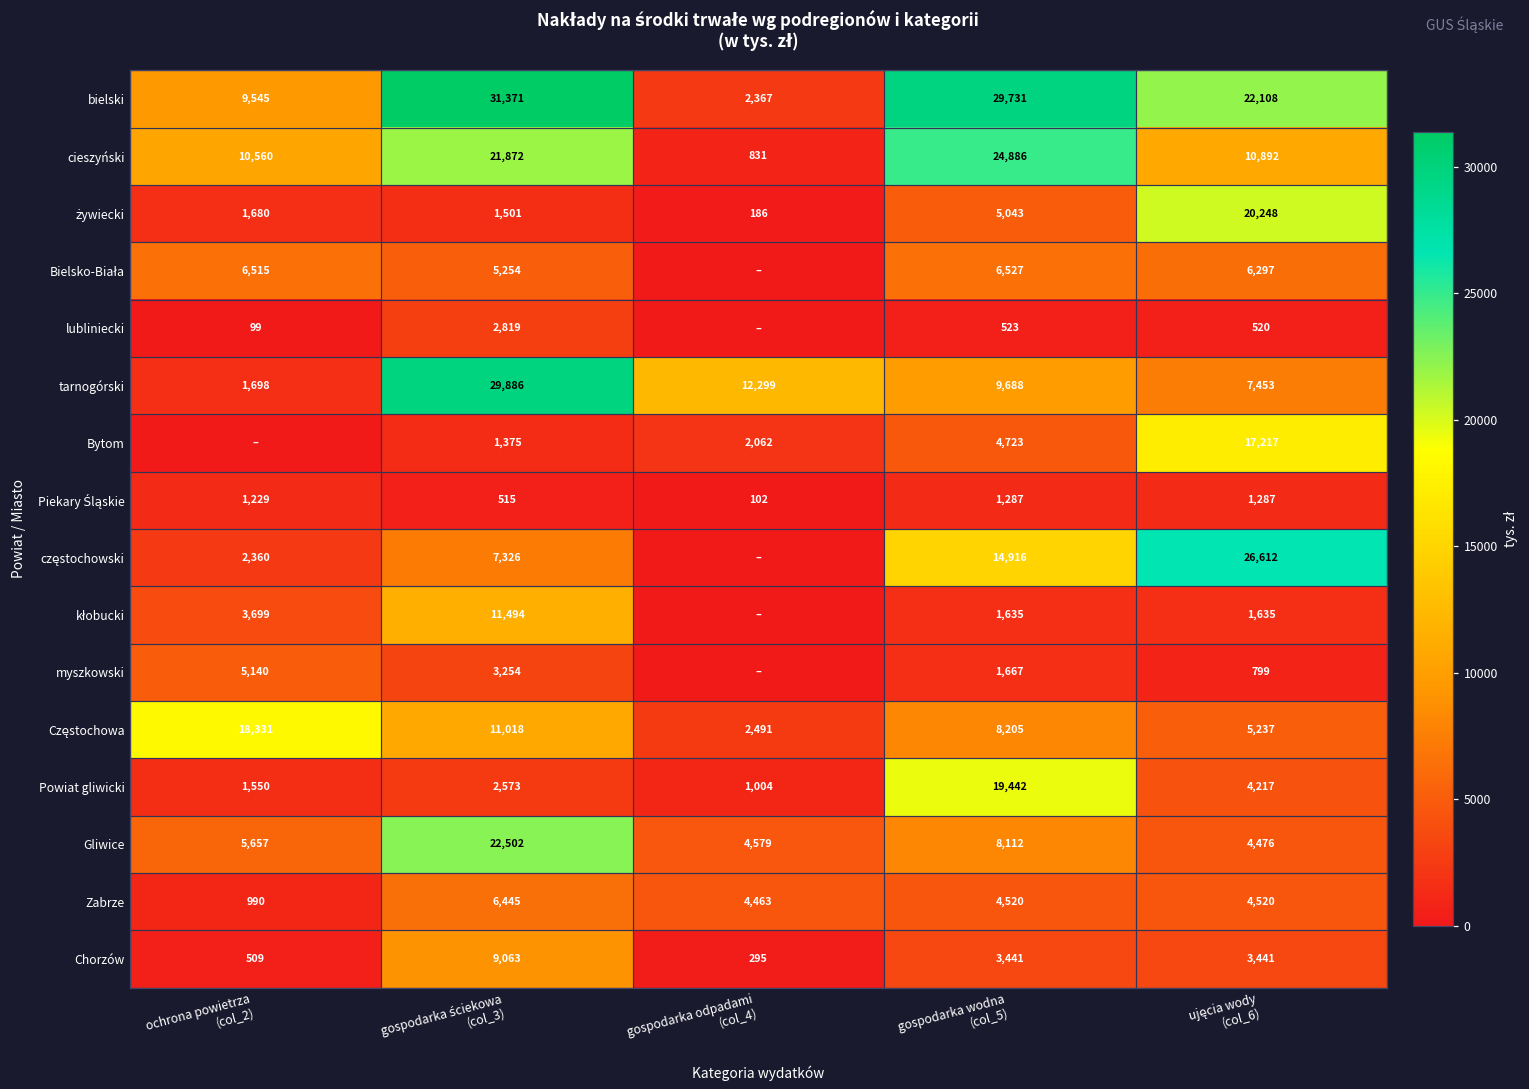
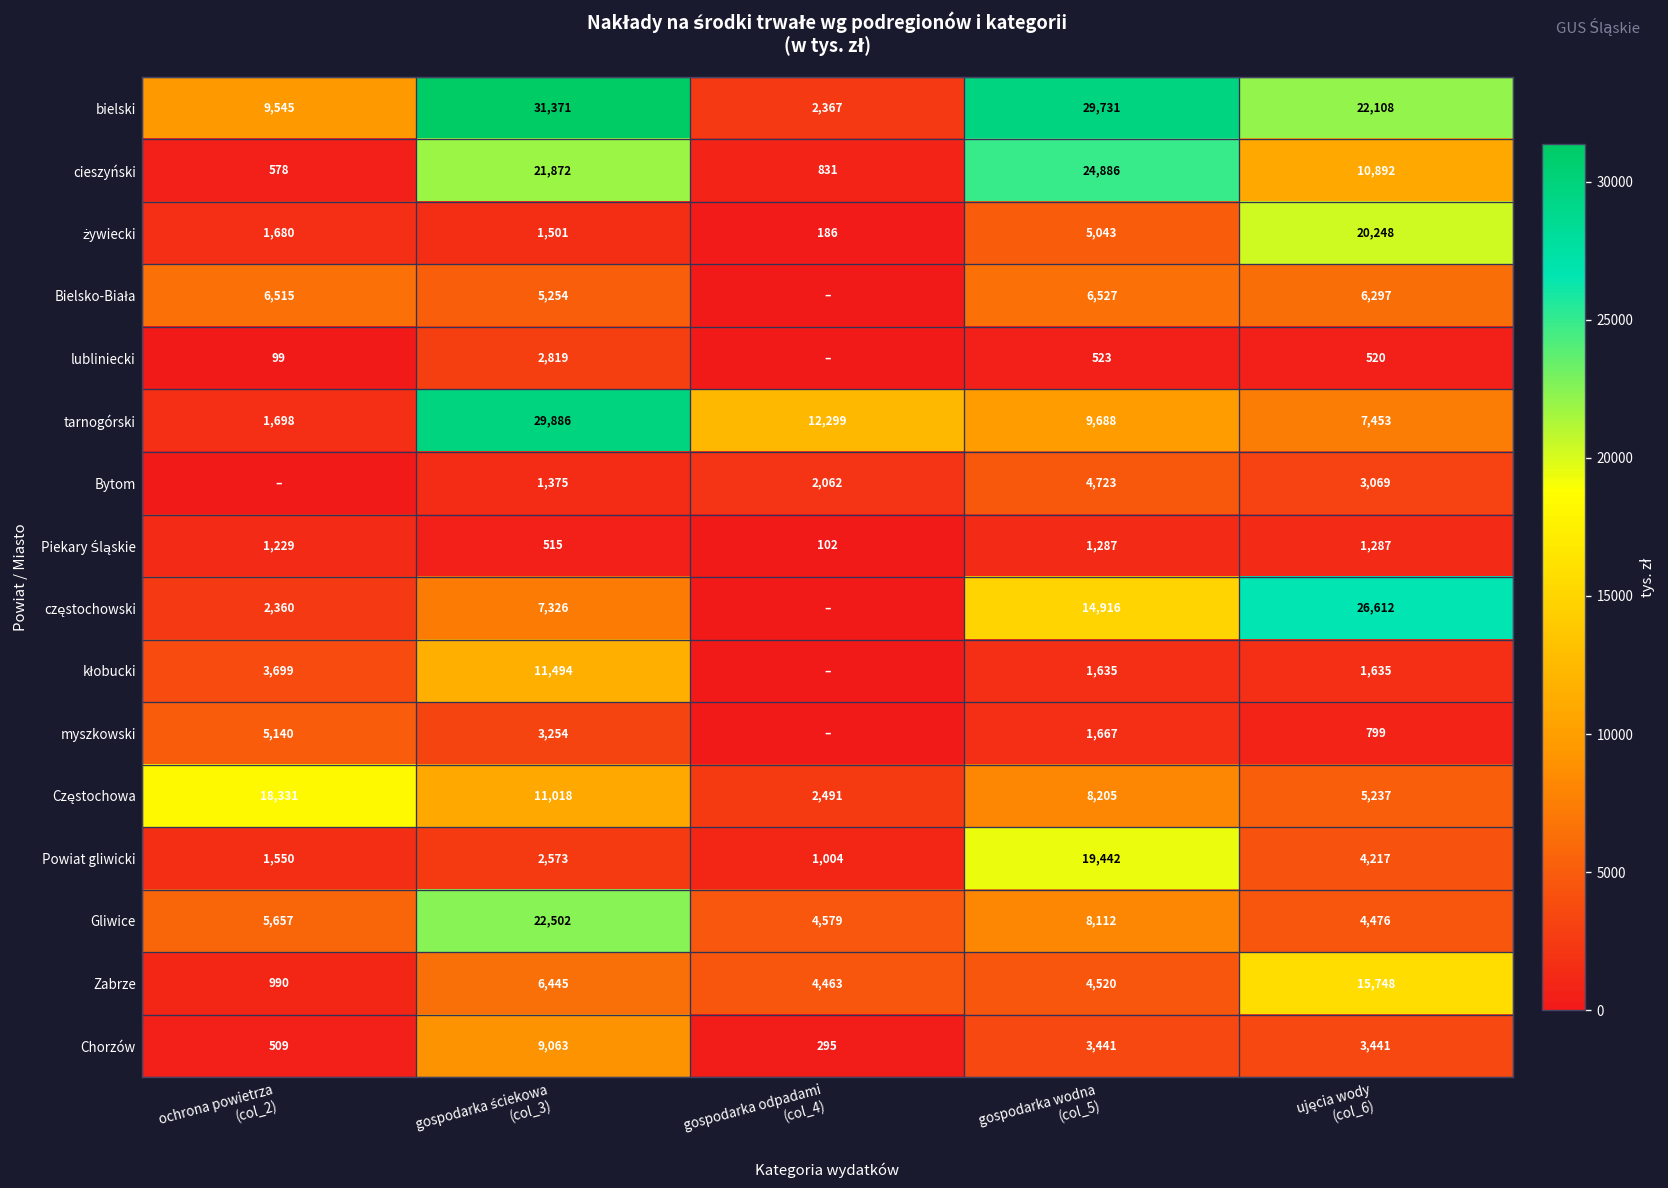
cieszyński, ochrona powietrza (col_2): 10,560 -> 578
Bytom, ujęcia wody (col_6): 17,217 -> 3,069
Zabrze, ujęcia wody (col_6): 4,520 -> 15,748
